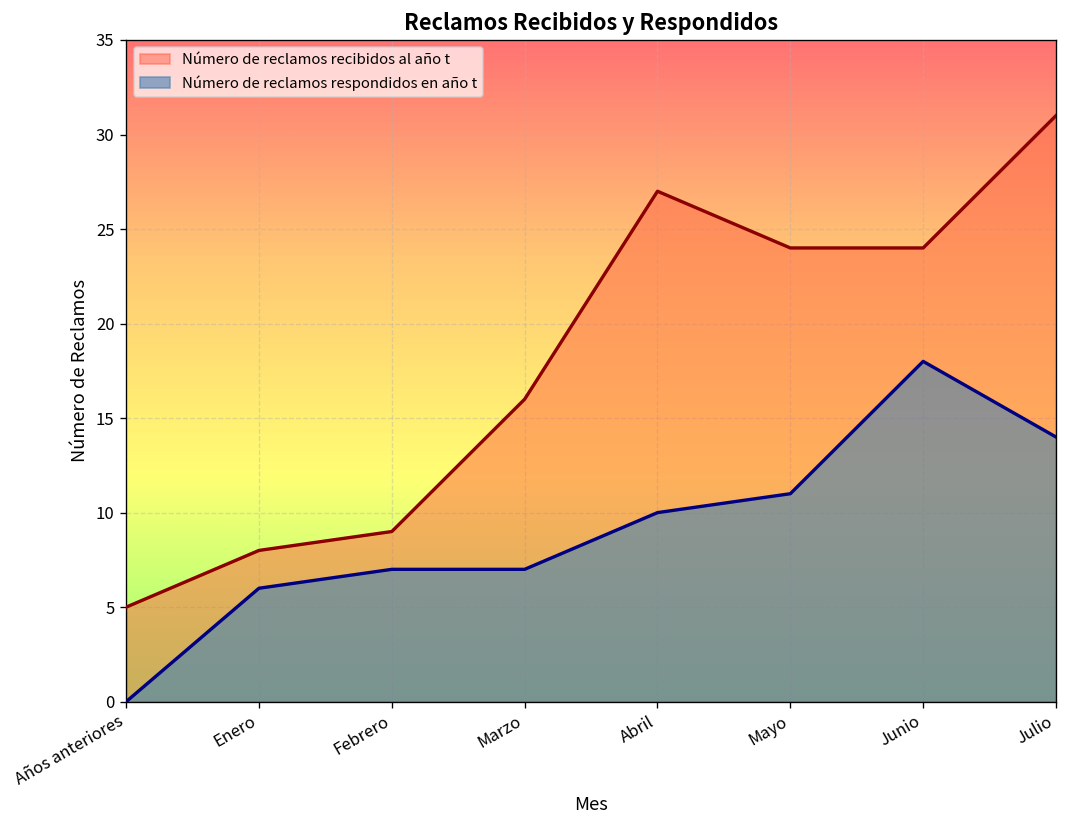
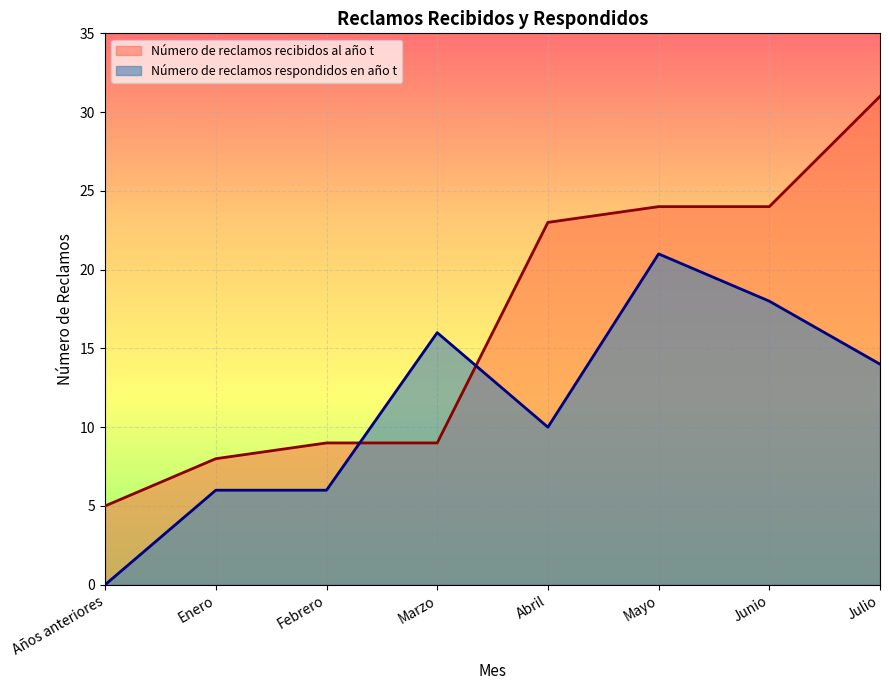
Número de reclamos respondidos en año t, Febrero: 7 -> 6
Número de reclamos recibidos al año t, Marzo: 16 -> 9
Número de reclamos respondidos en año t, Marzo: 7 -> 16
Número de reclamos recibidos al año t, Abril: 27 -> 23
Número de reclamos respondidos en año t, Mayo: 11 -> 21
